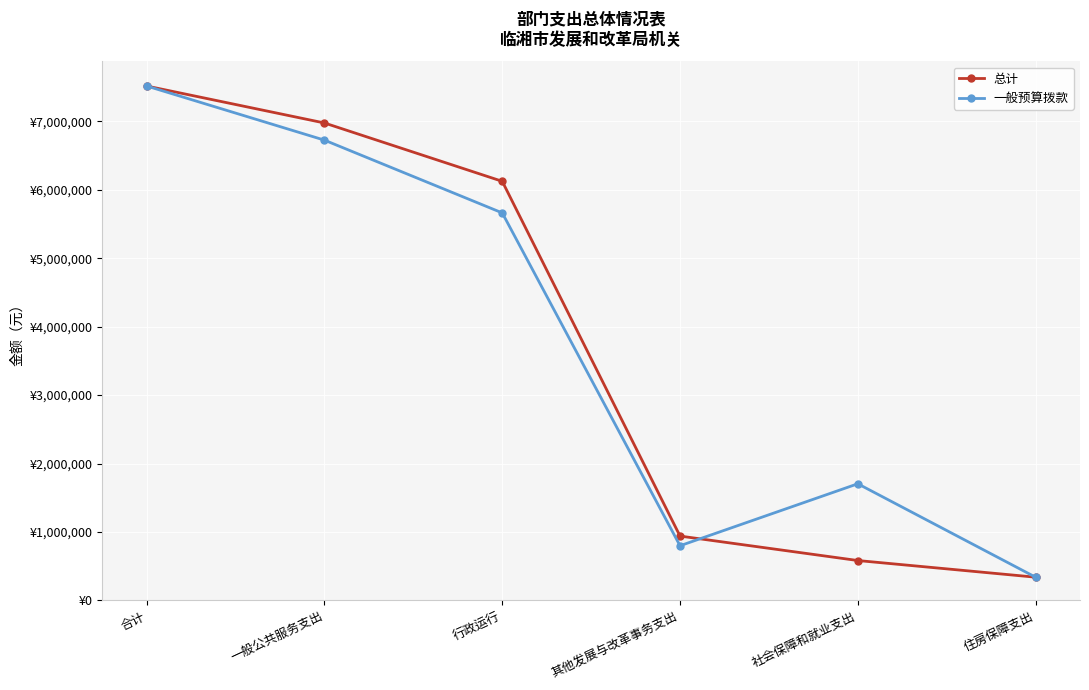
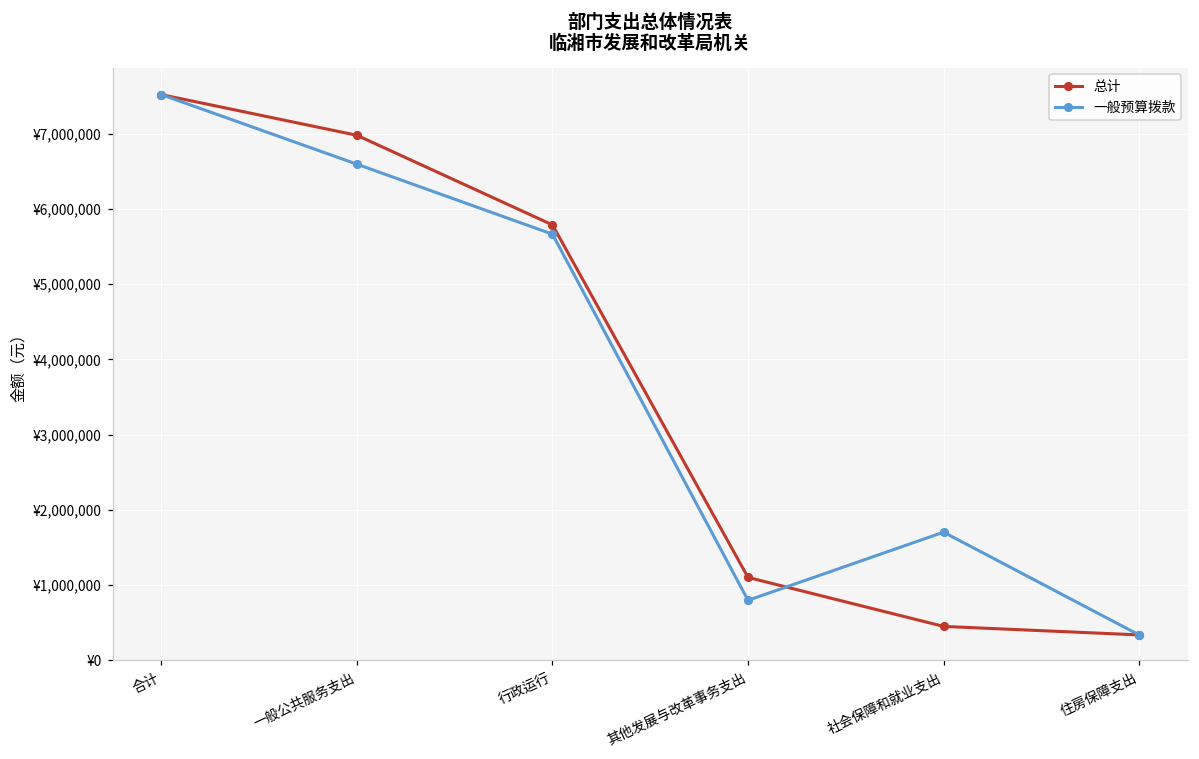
一般预算拨款, 一般公共服务支出: ¥6,700,000 -> ¥6,600,000
总计, 行政运行: ¥6,100,000 -> ¥5,800,000
总计, 其他发展与改革事务支出: ¥900,000 -> ¥1,100,000
总计, 社会保障和就业支出: ¥600,000 -> ¥500,000
